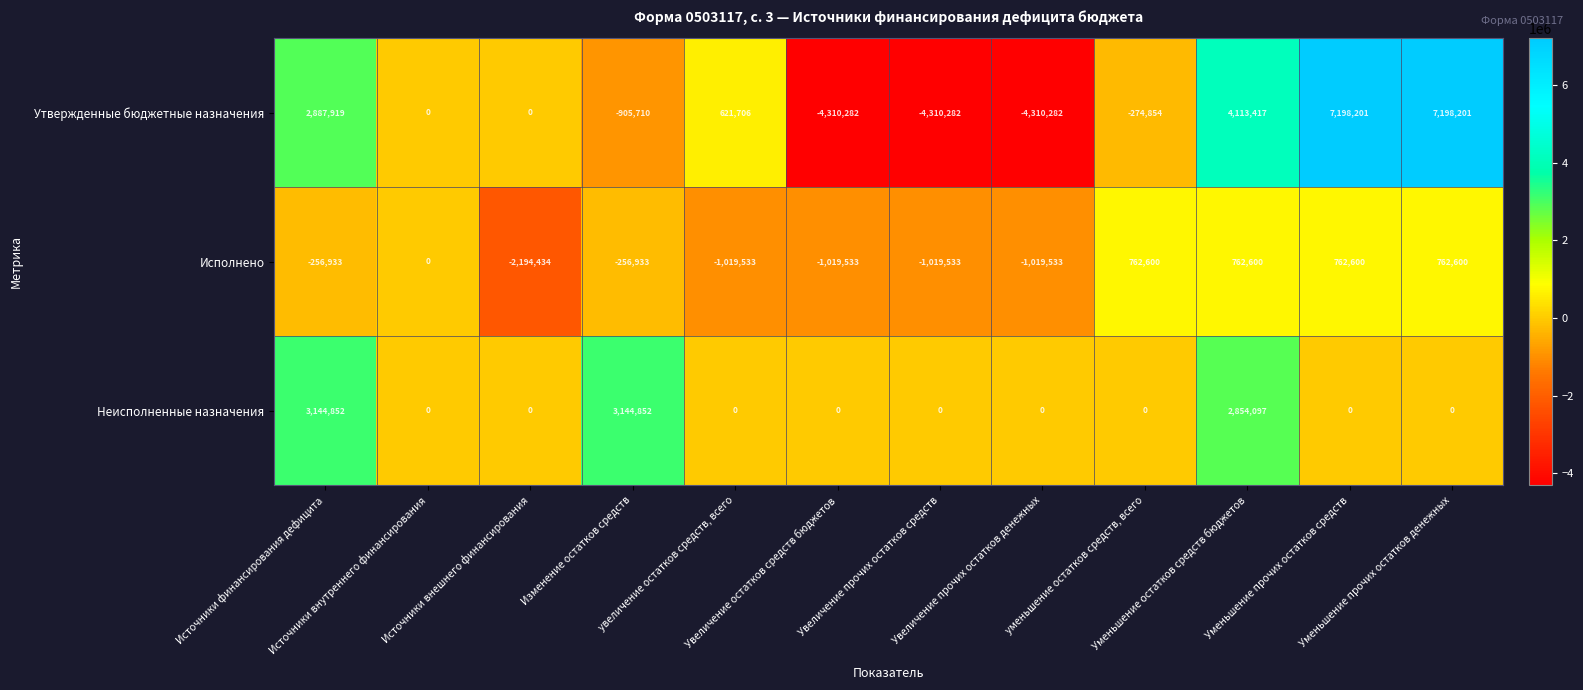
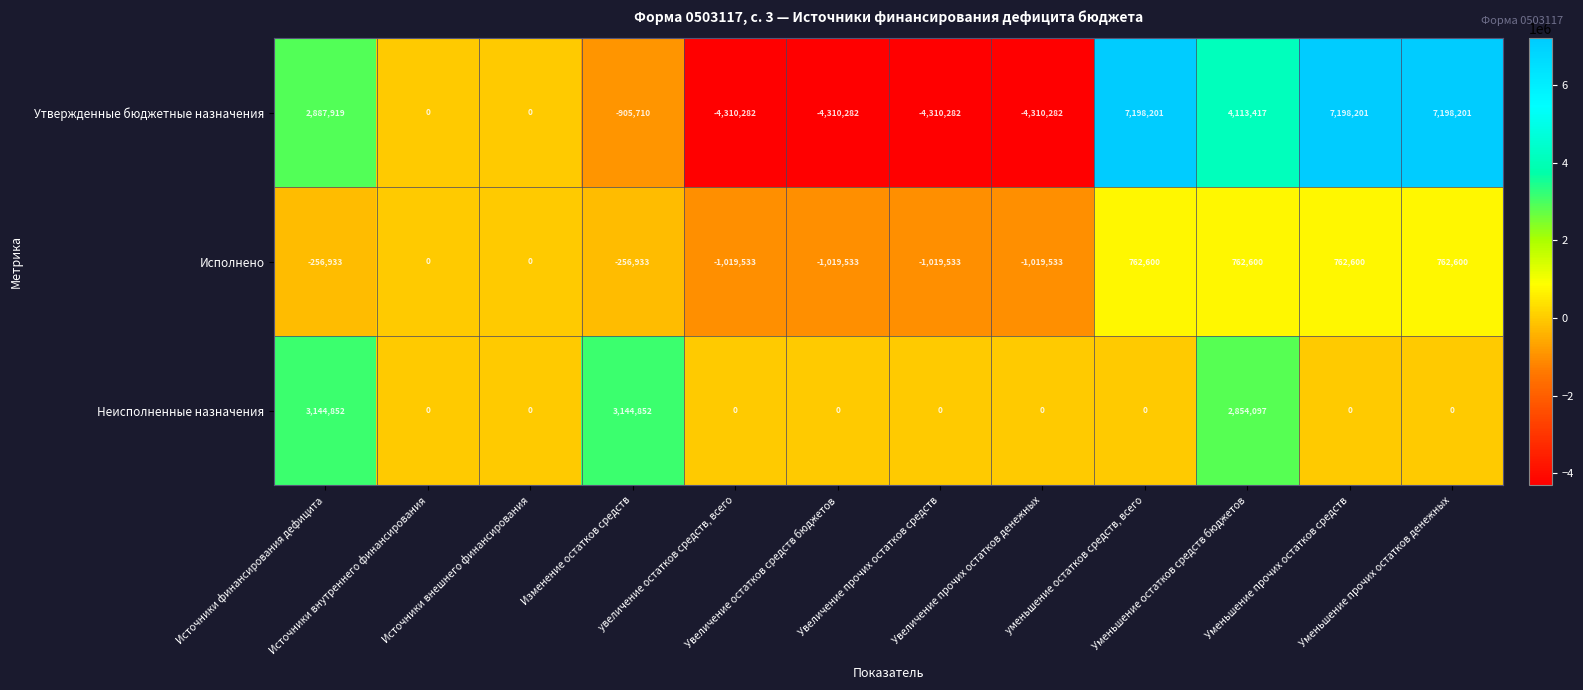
Утвержденные бюджетные назначения, увеличение остатков средств, всего: 621,706 -> -4,310,282
Утвержденные бюджетные назначения, уменьшение остатков средств, всего: -274,854 -> 7,198,201
Исполнено, Источники внешнего финансирования: -2,194,434 -> 0
